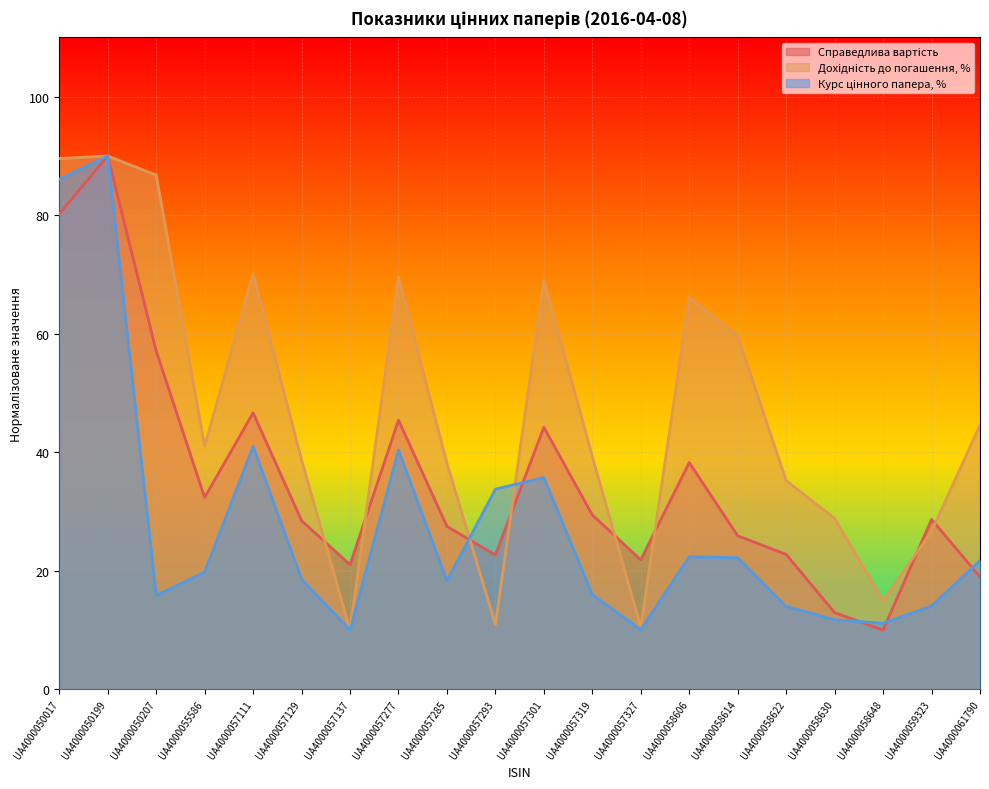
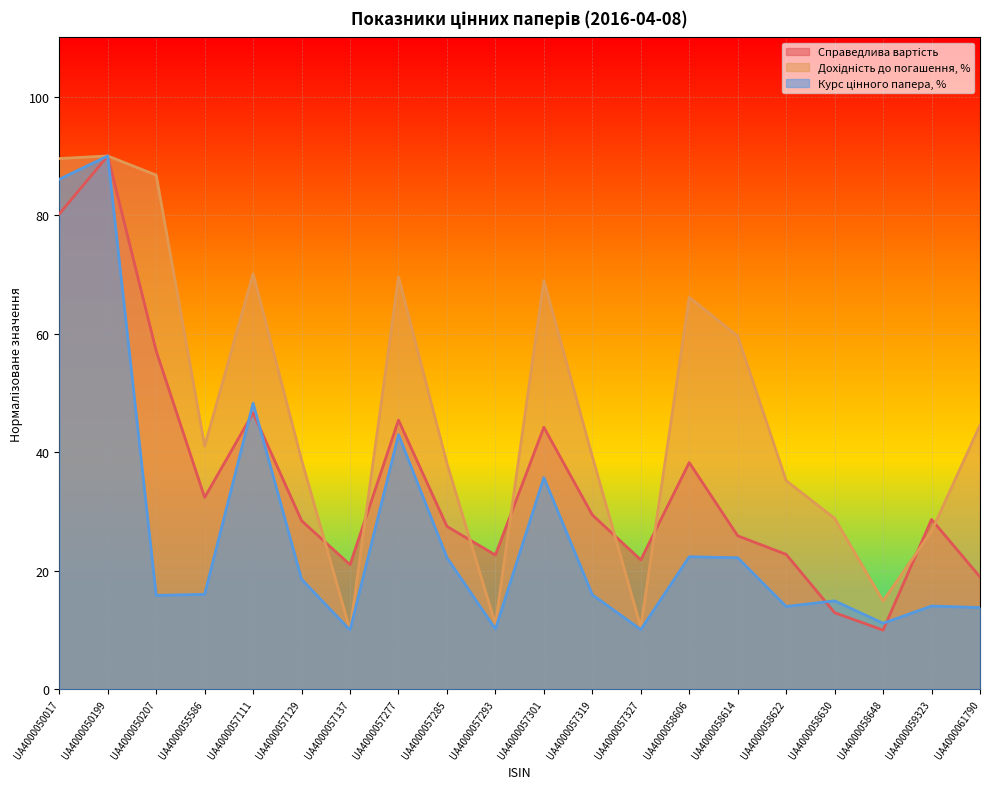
Курс цінного папера, %, UA4000055586: 20 -> 16
Курс цінного папера, %, UA4000057111: 41 -> 48
Курс цінного папера, %, UA4000057277: 40 -> 43
Курс цінного папера, %, UA4000057285: 18 -> 22
Курс цінного папера, %, UA4000057293: 34 -> 10
Курс цінного папера, %, UA4000058630: 12 -> 15
Курс цінного папера, %, UA4000061790: 22 -> 14
